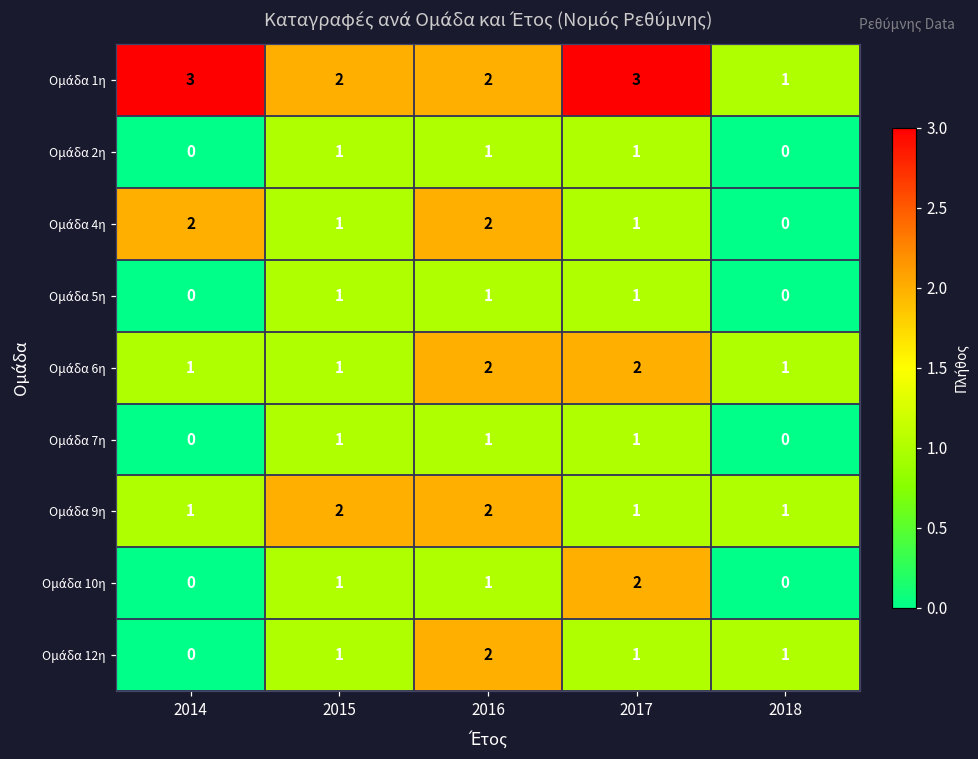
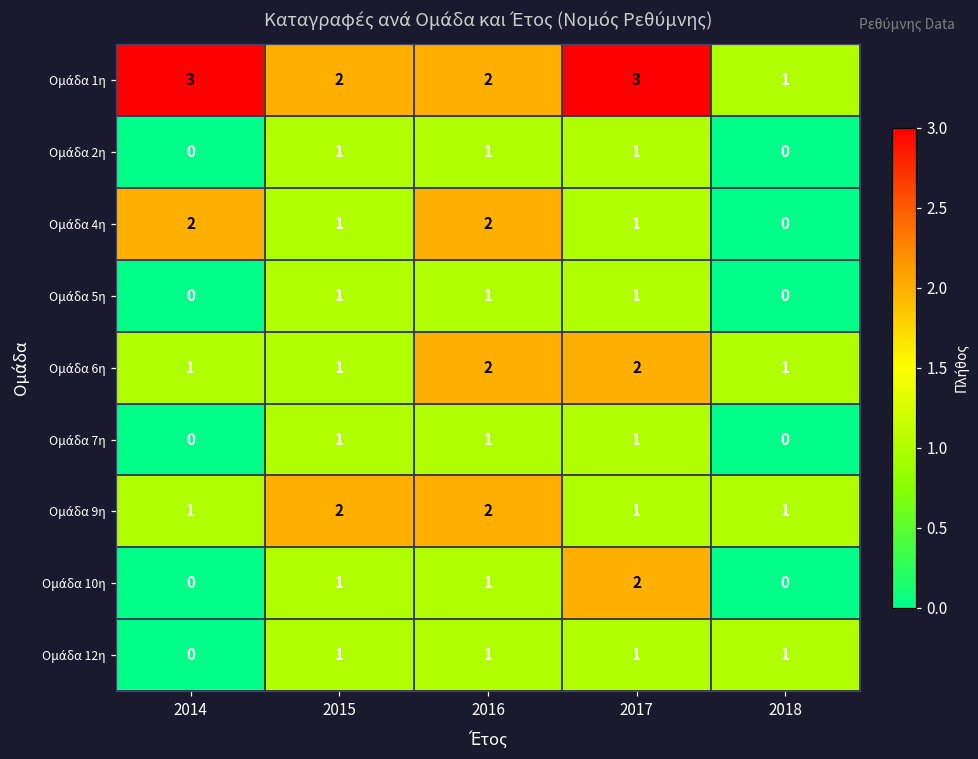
Ομάδα 12η, 2016: 2 -> 1
